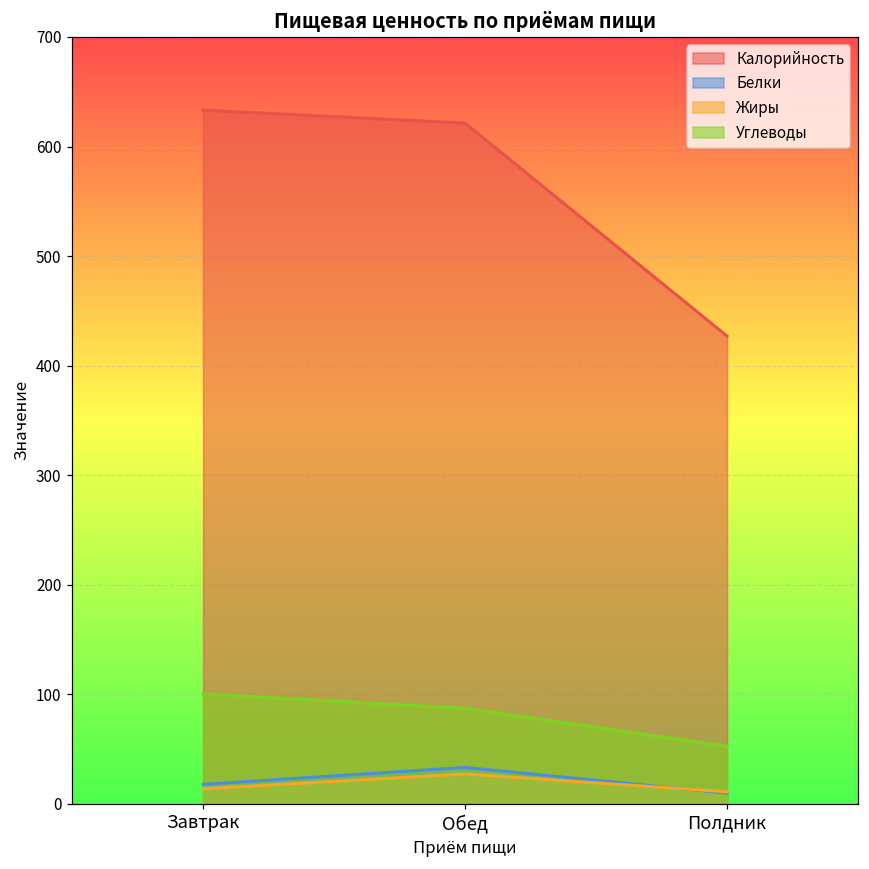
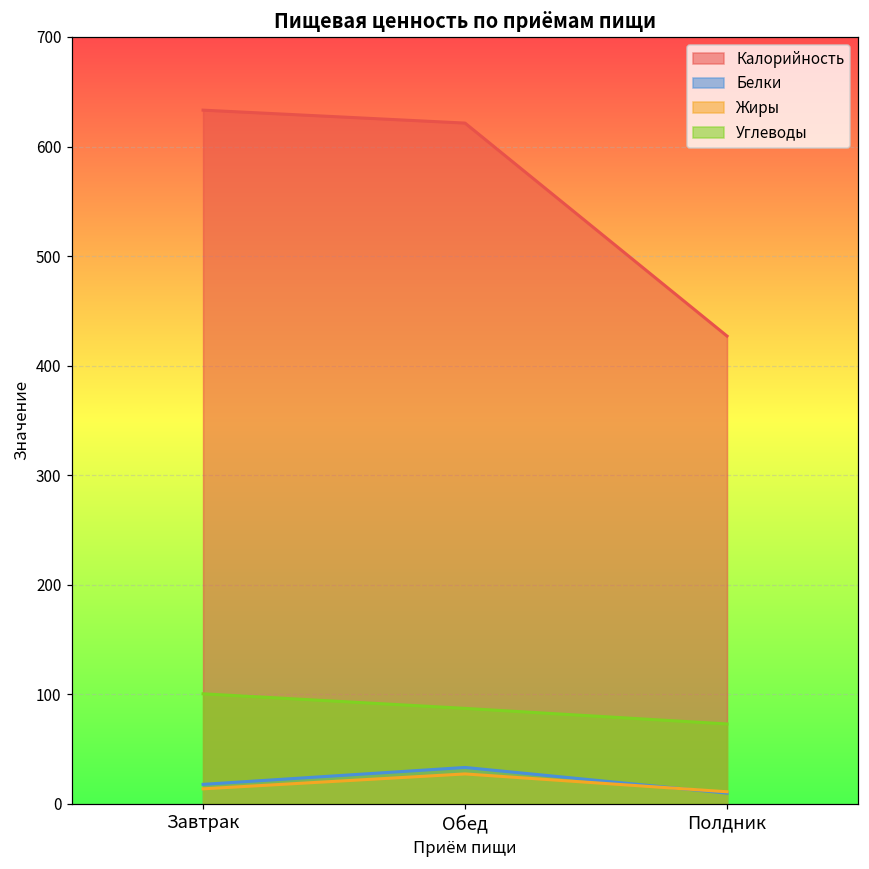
Углеводы, Полдник: 50 -> 70
